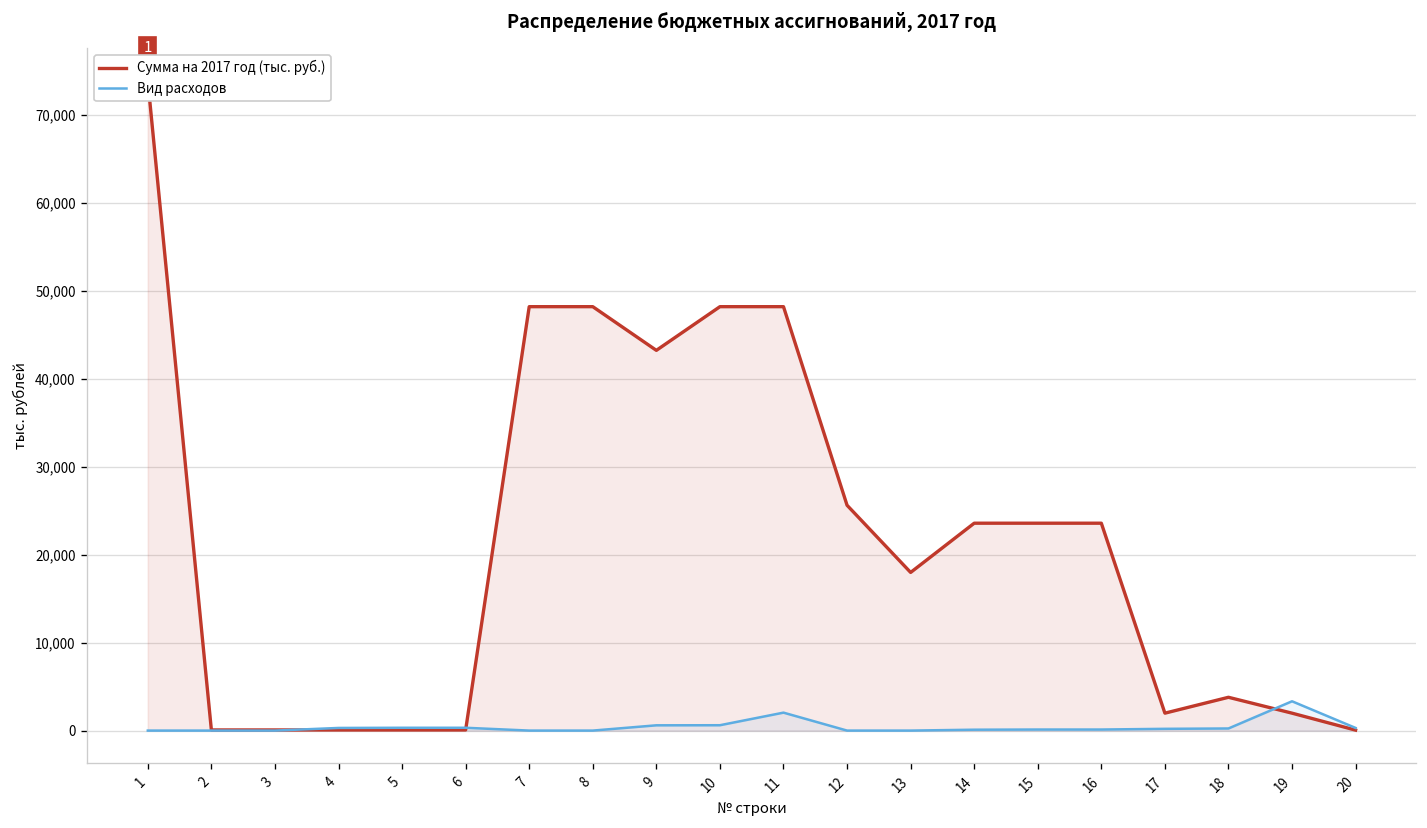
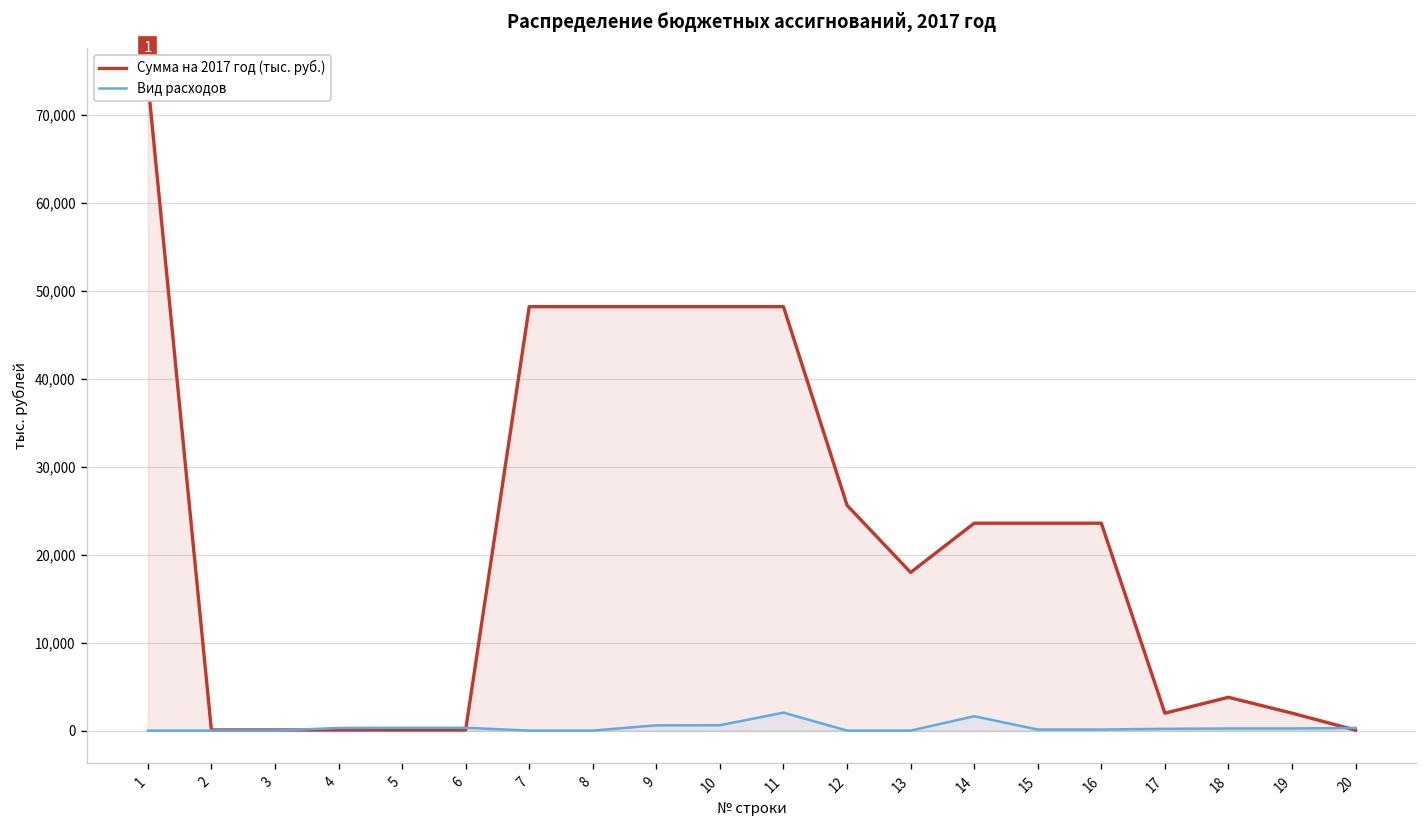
Сумма на 2017 год (тыс. руб.), 9: 43,000 -> 48,000
Вид расходов, 14: 0 -> 2,000
Вид расходов, 19: 3,000 -> 0
